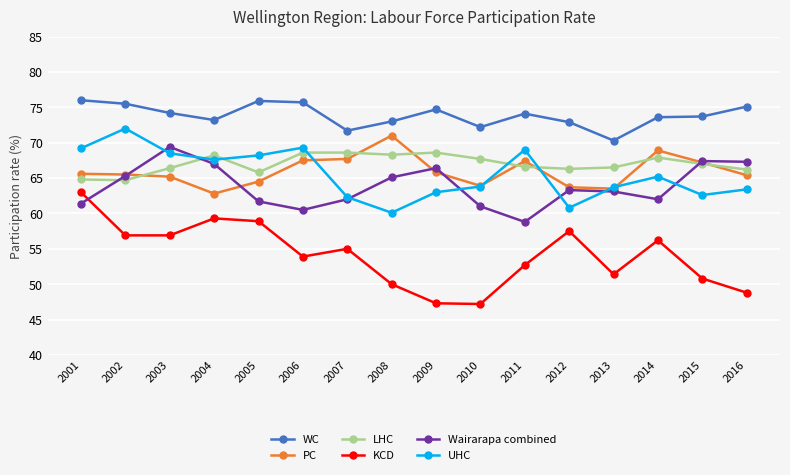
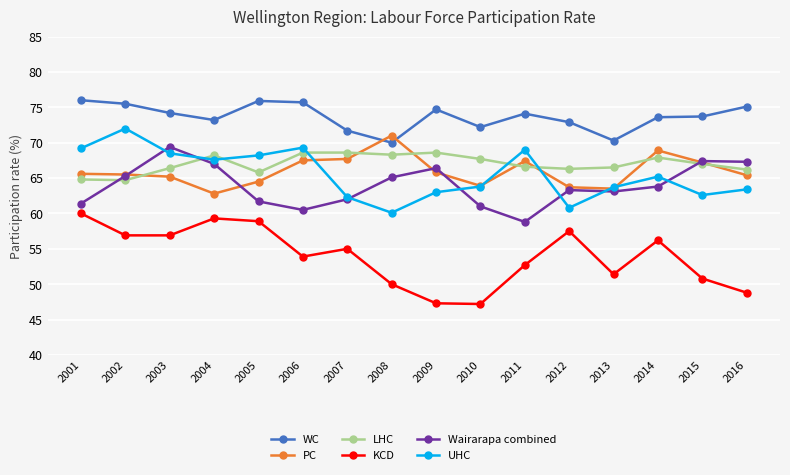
KCD, 2001: 63 -> 60
WC, 2008: 73 -> 70
Wairarapa combined, 2014: 62 -> 64
